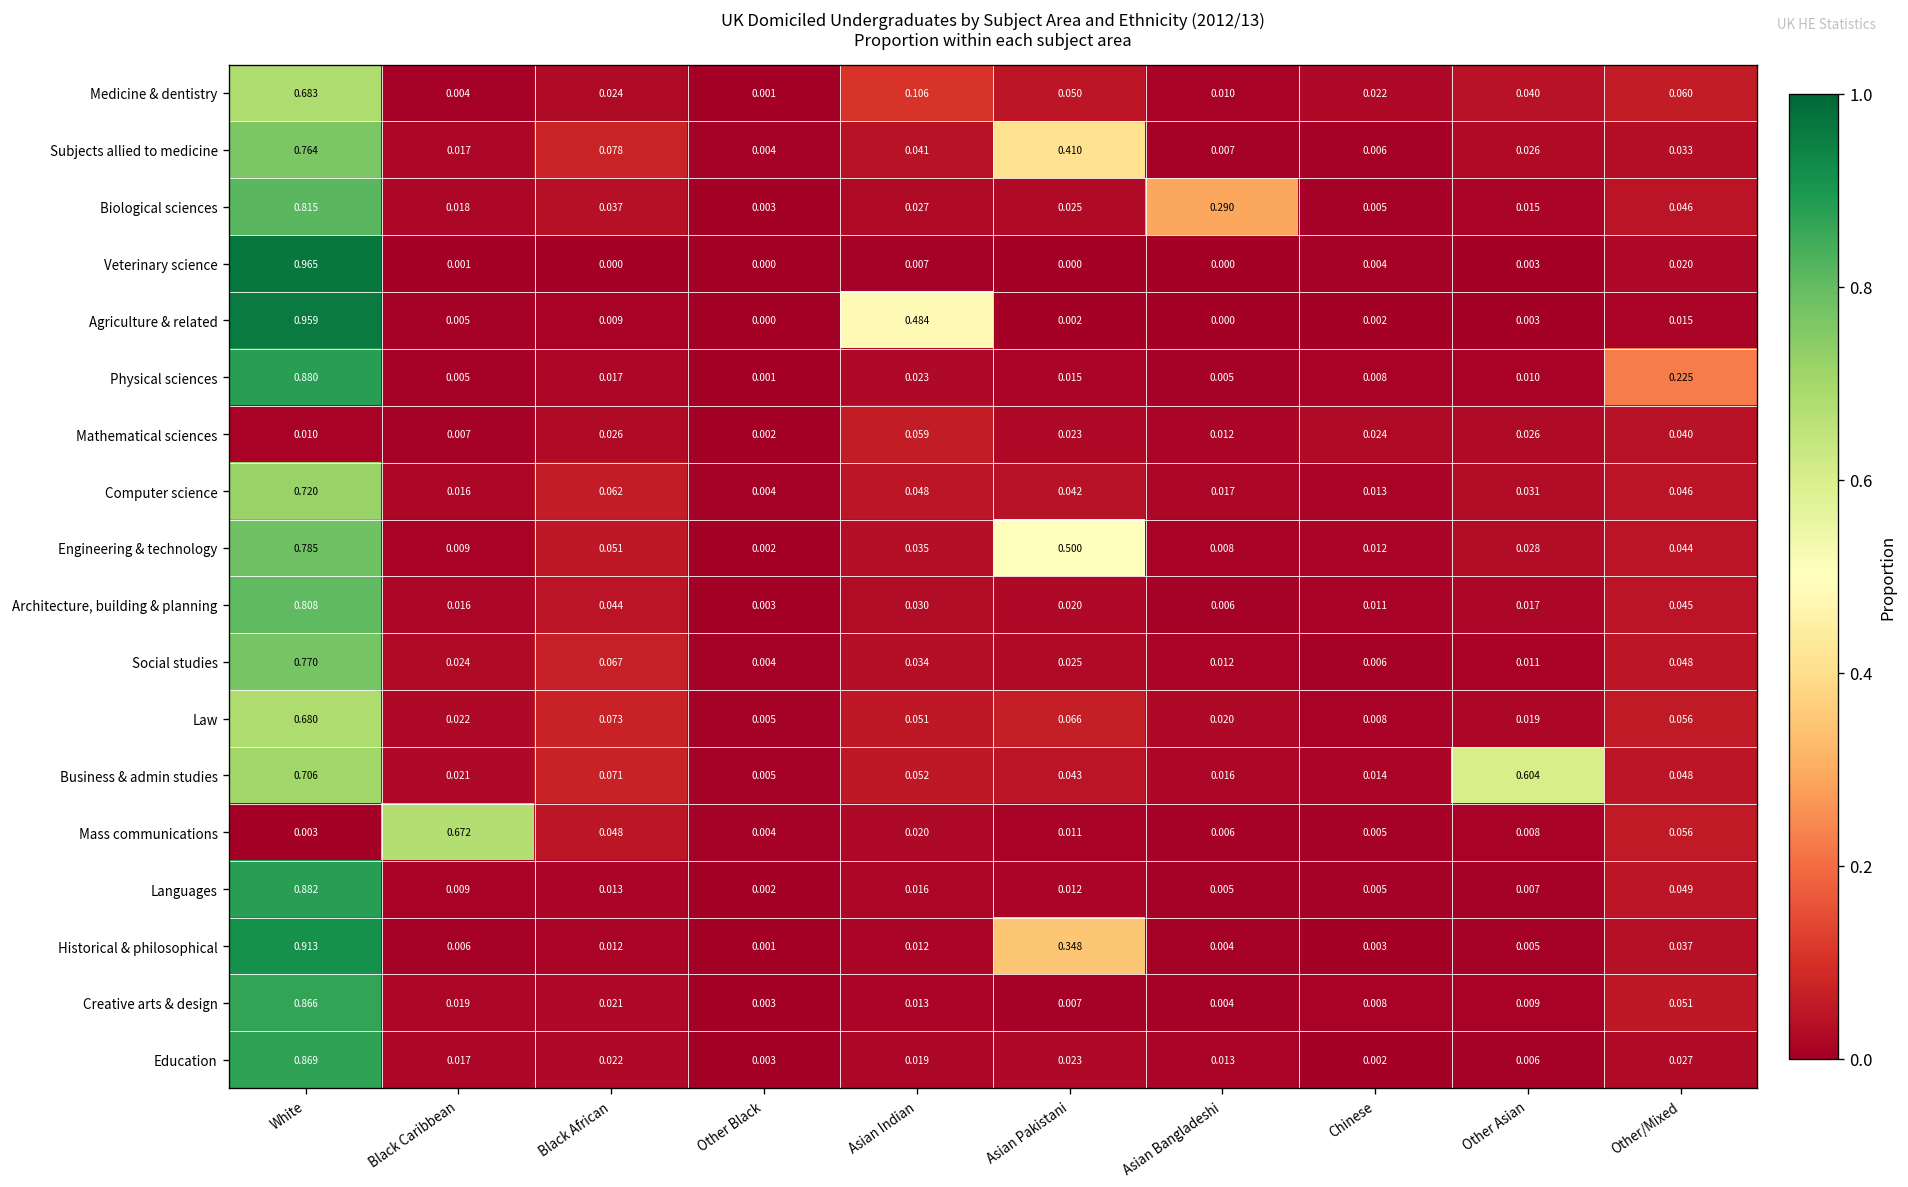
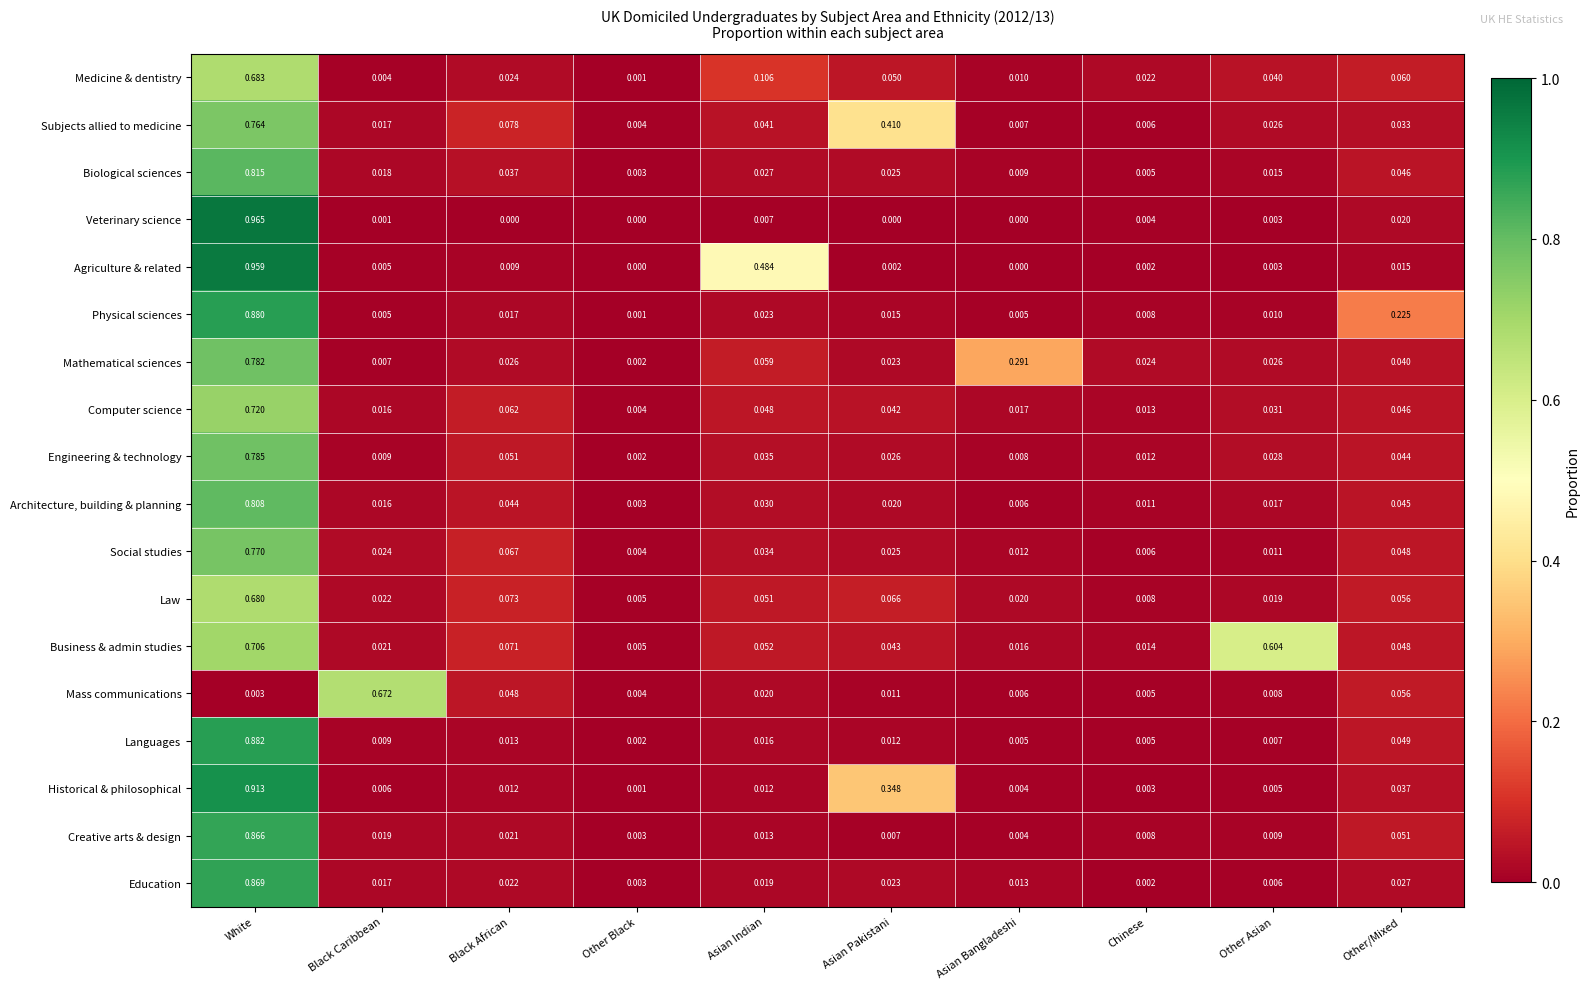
Biological sciences, Asian Bangladeshi: 0.290 -> 0.009
Mathematical sciences, White: 0.010 -> 0.782
Mathematical sciences, Asian Bangladeshi: 0.012 -> 0.291
Engineering & technology, Asian Pakistani: 0.500 -> 0.026
